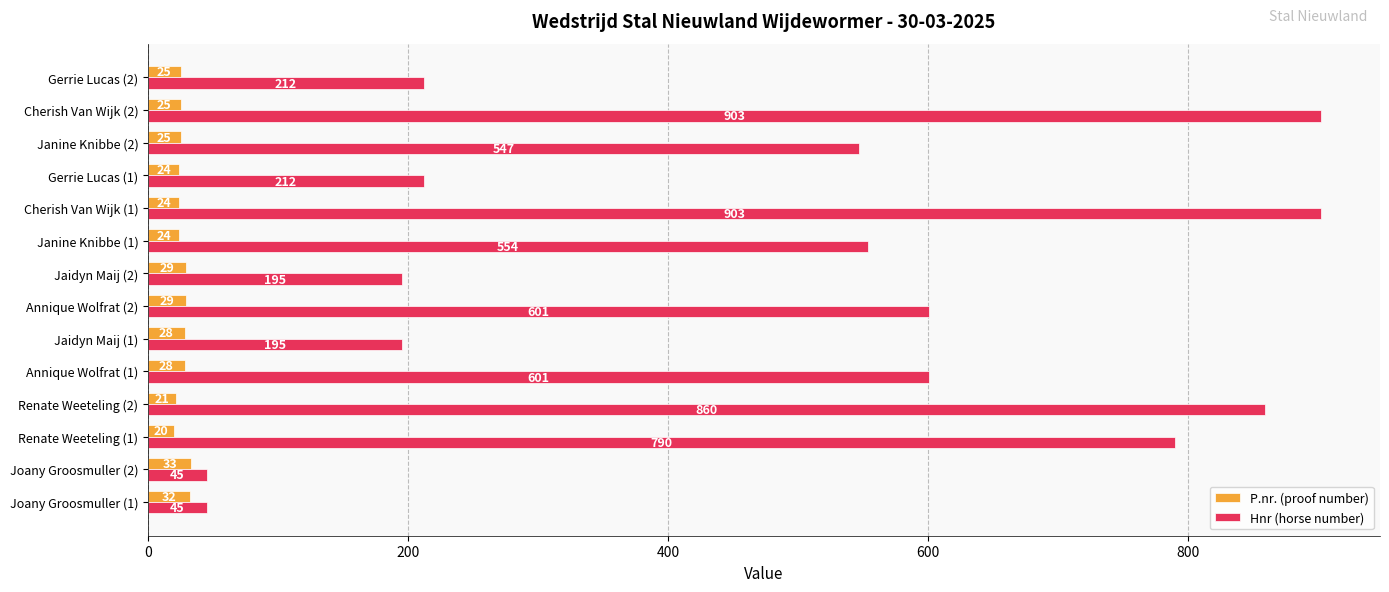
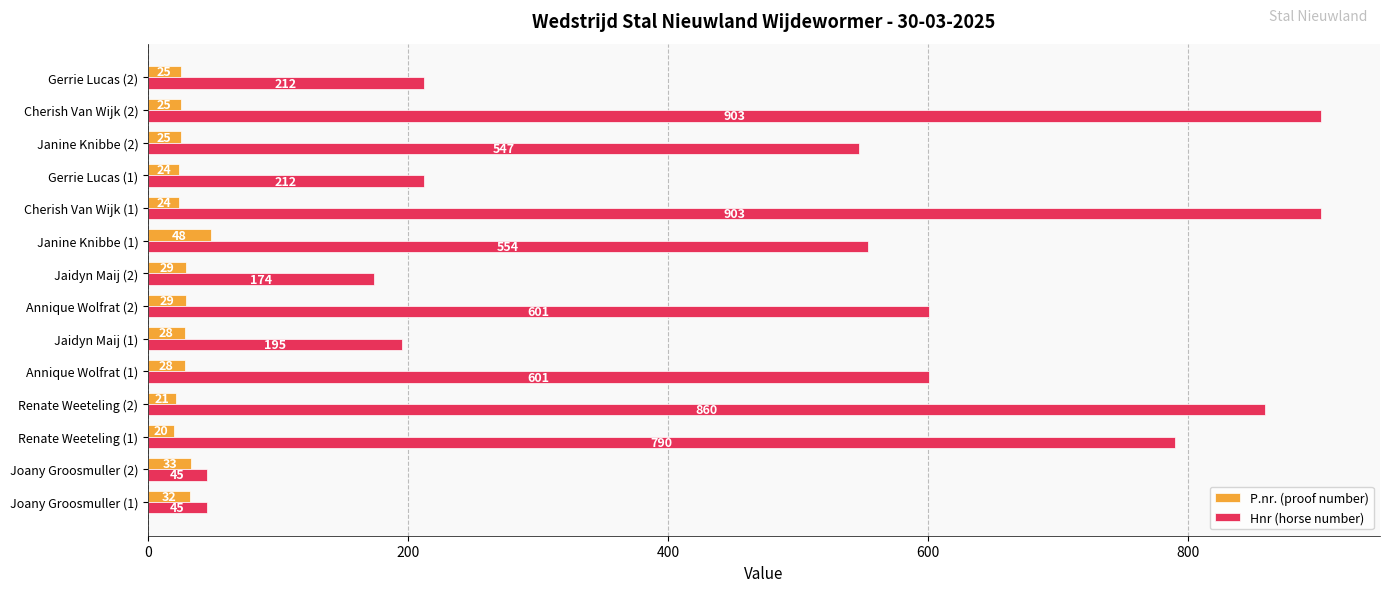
P.nr. (proof number), Janine Knibbe (1): 24 -> 48
Hnr (horse number), Jaidyn Maij (2): 195 -> 174
